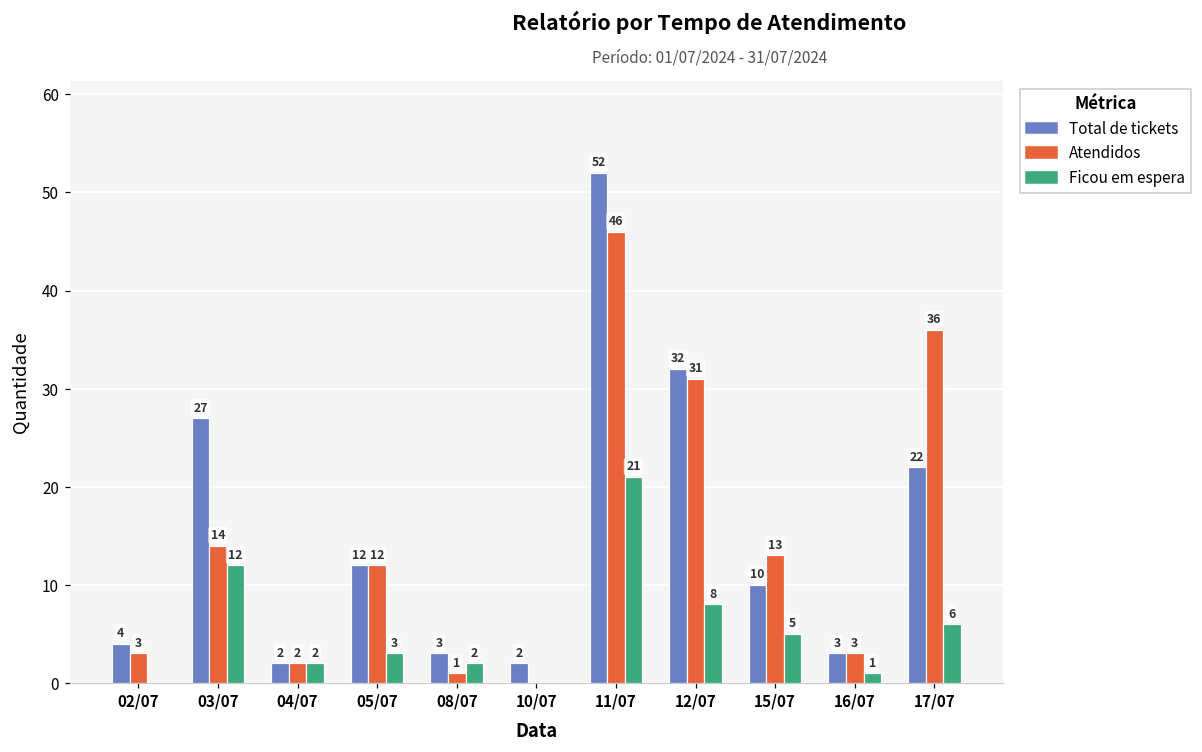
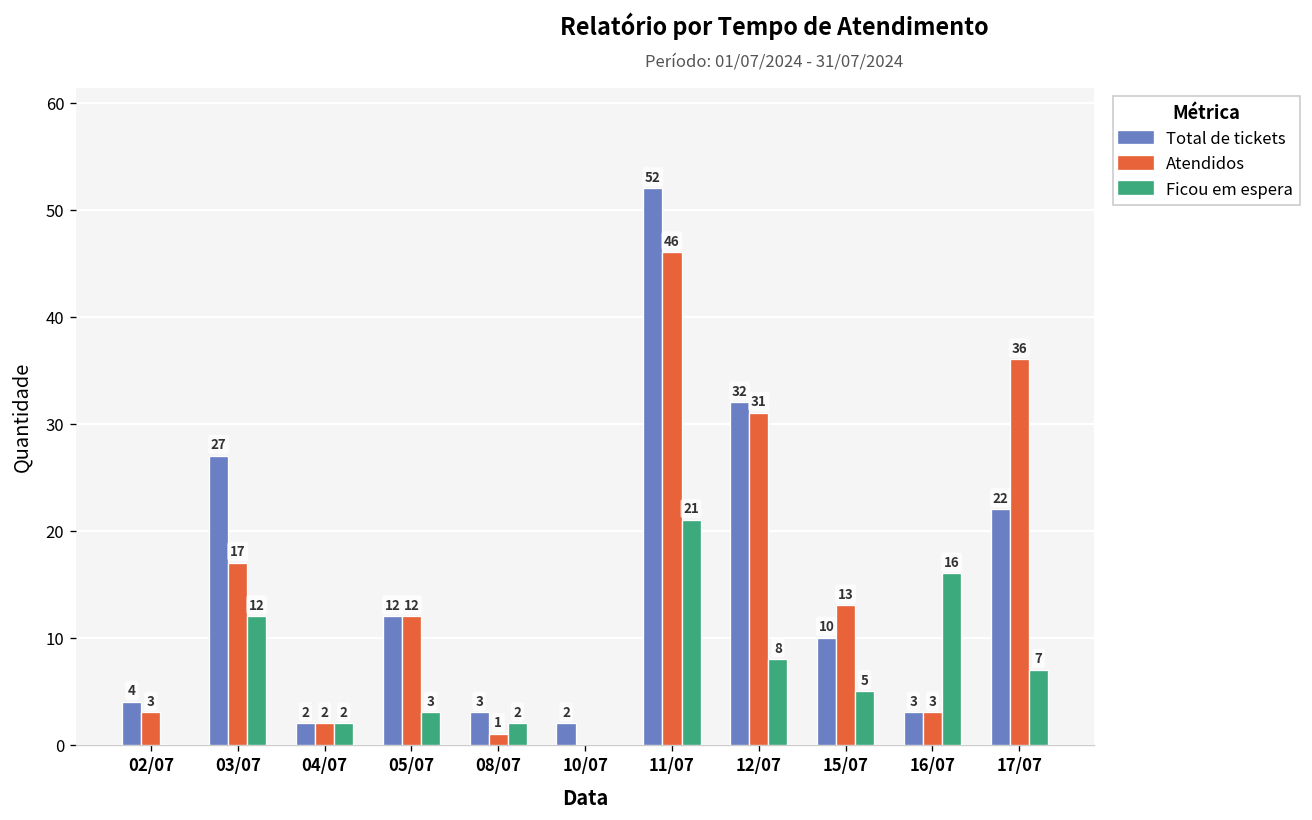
Atendidos, 03/07: 14 -> 17
Ficou em espera, 16/07: 1 -> 16
Ficou em espera, 17/07: 6 -> 7
